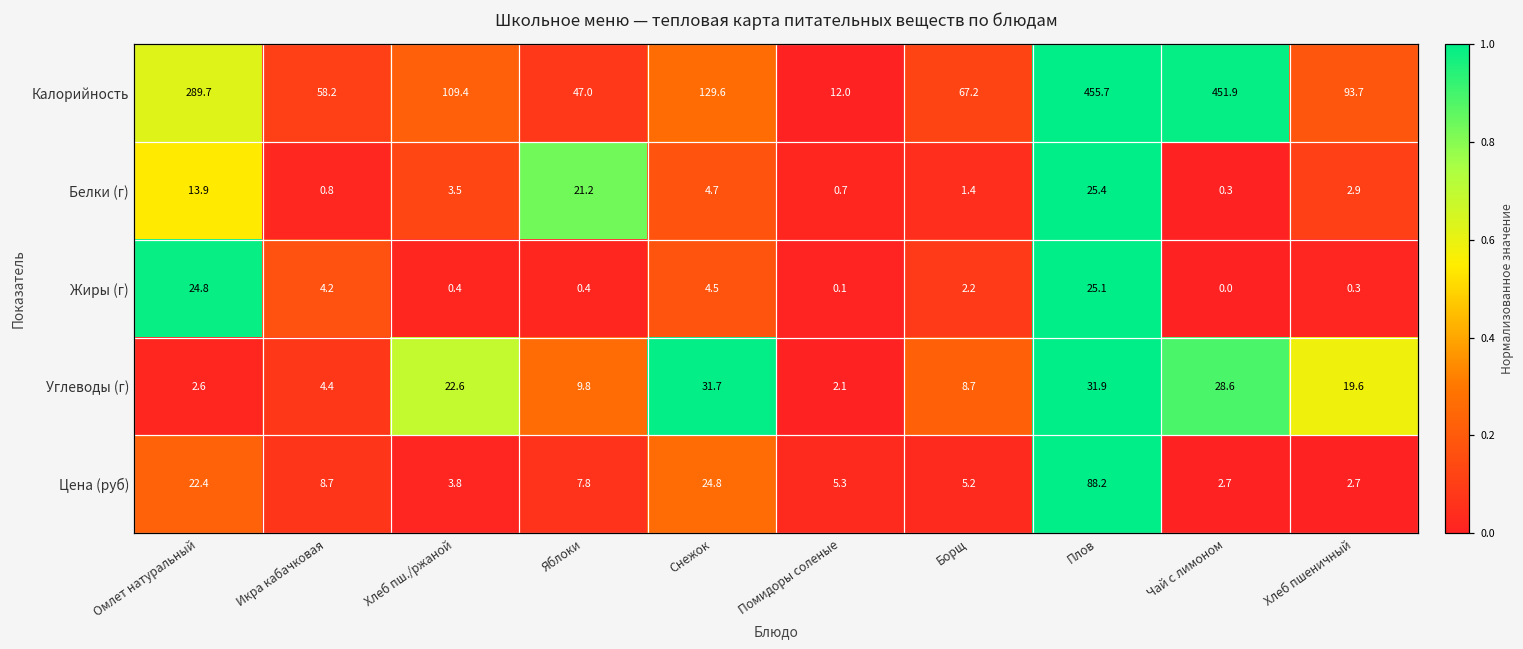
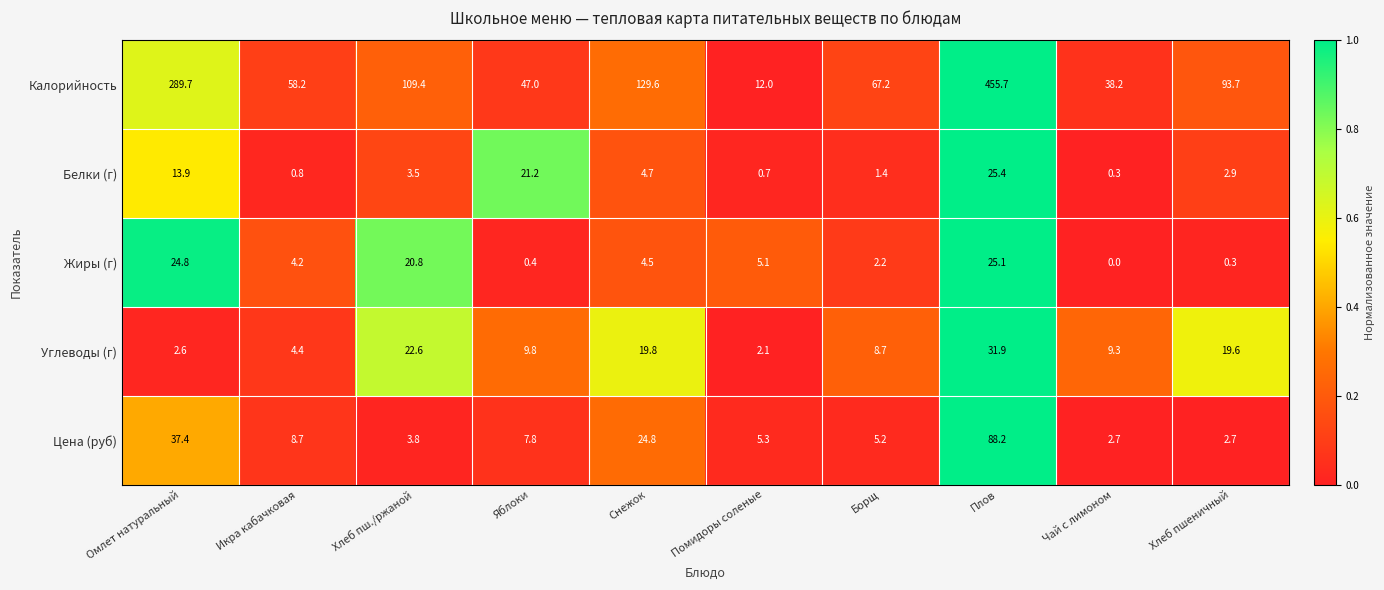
Калорийность, Чай с лимоном: 451.9 -> 38.2
Жиры (г), Хлеб пш./ржаной: 0.4 -> 20.8
Жиры (г), Помидоры соленые: 0.1 -> 5.1
Углеводы (г), Снежок: 31.7 -> 19.8
Углеводы (г), Чай с лимоном: 28.6 -> 9.3
Цена (руб), Омлет натуральный: 22.4 -> 37.4
